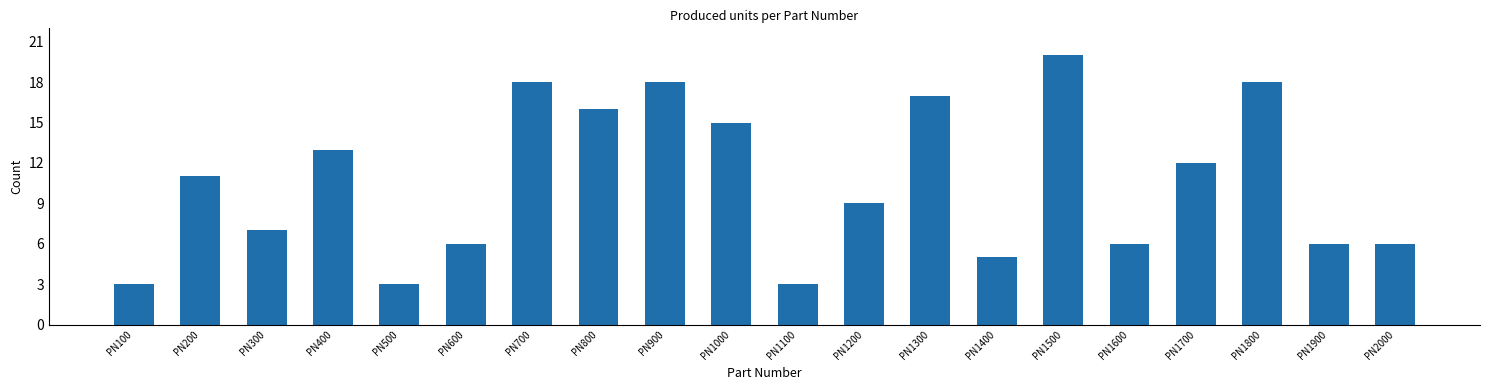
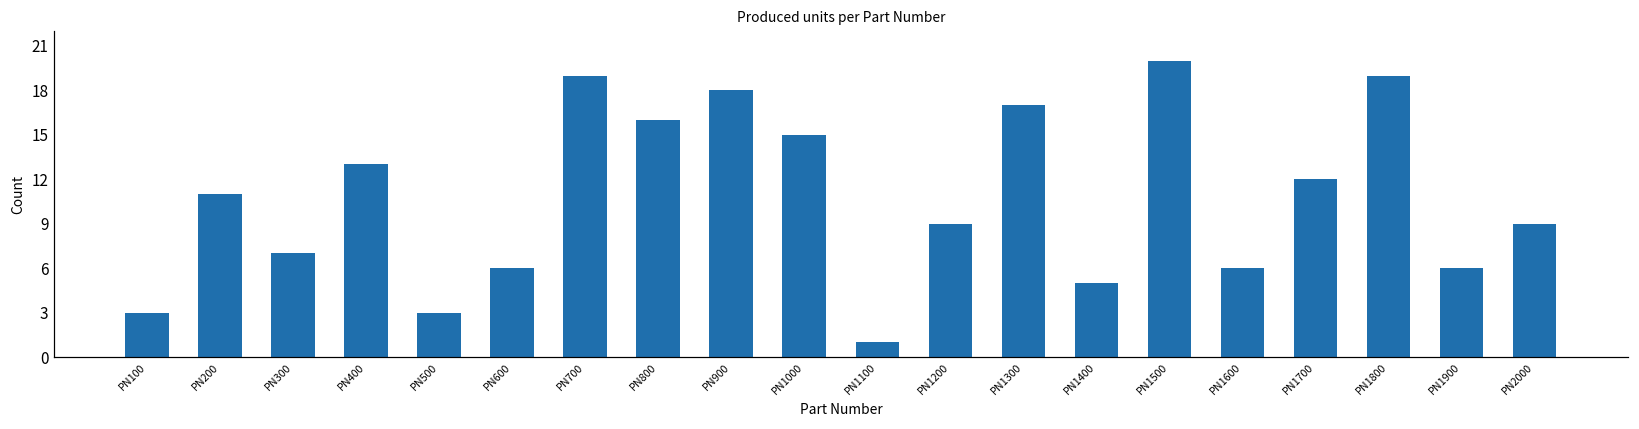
PN700: 18 -> 19
PN1100: 3 -> 1
PN1800: 18 -> 19
PN2000: 6 -> 9
